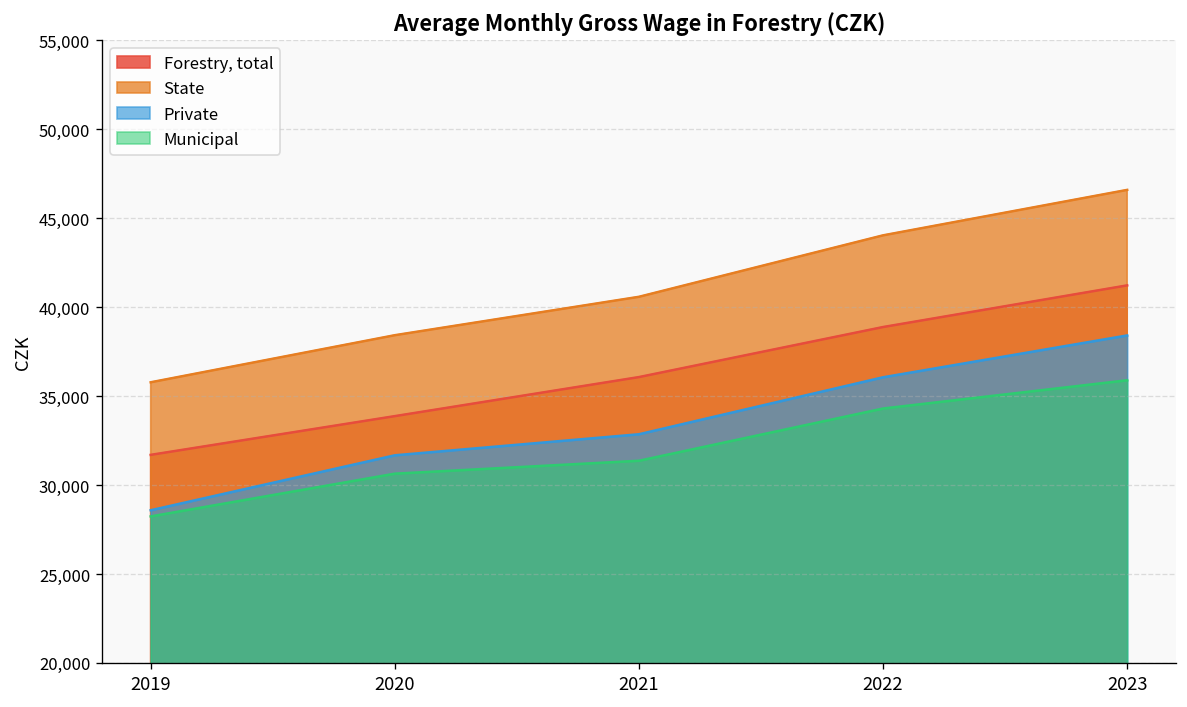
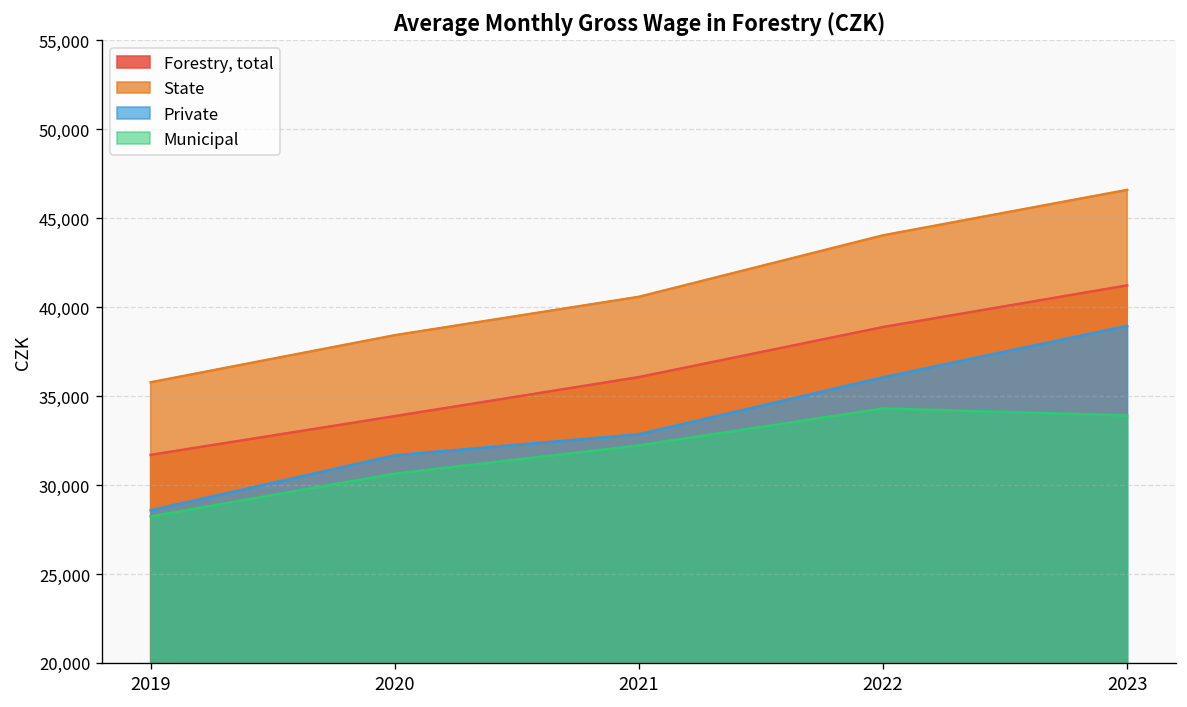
Municipal, 2021: 31,400 -> 32,200
Private, 2023: 38,400 -> 38,900
Municipal, 2023: 35,900 -> 33,900
